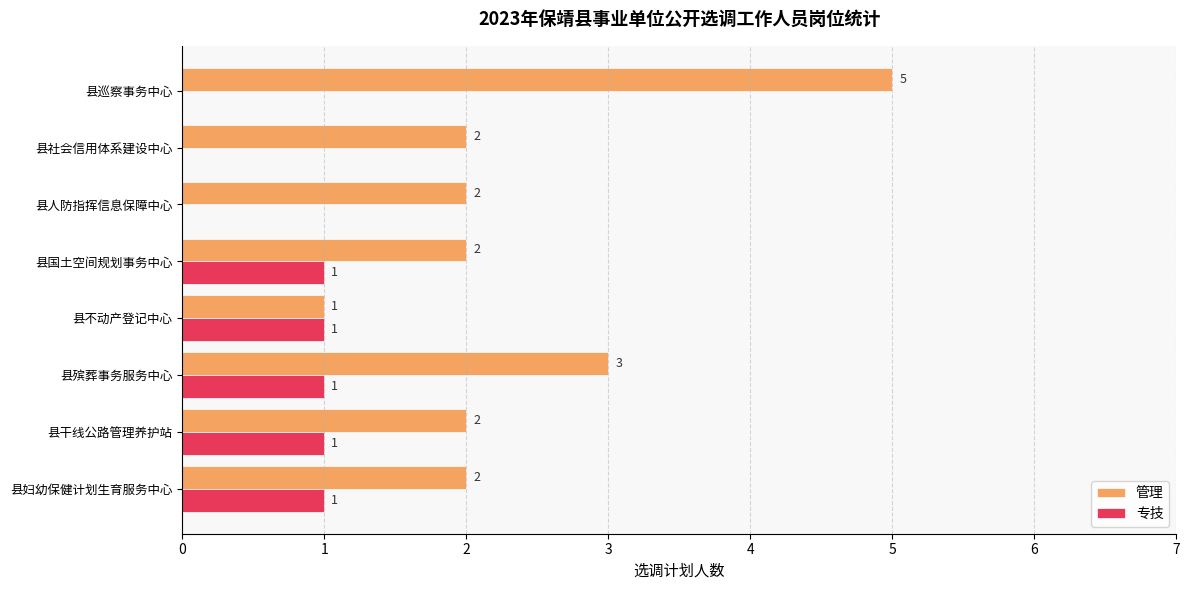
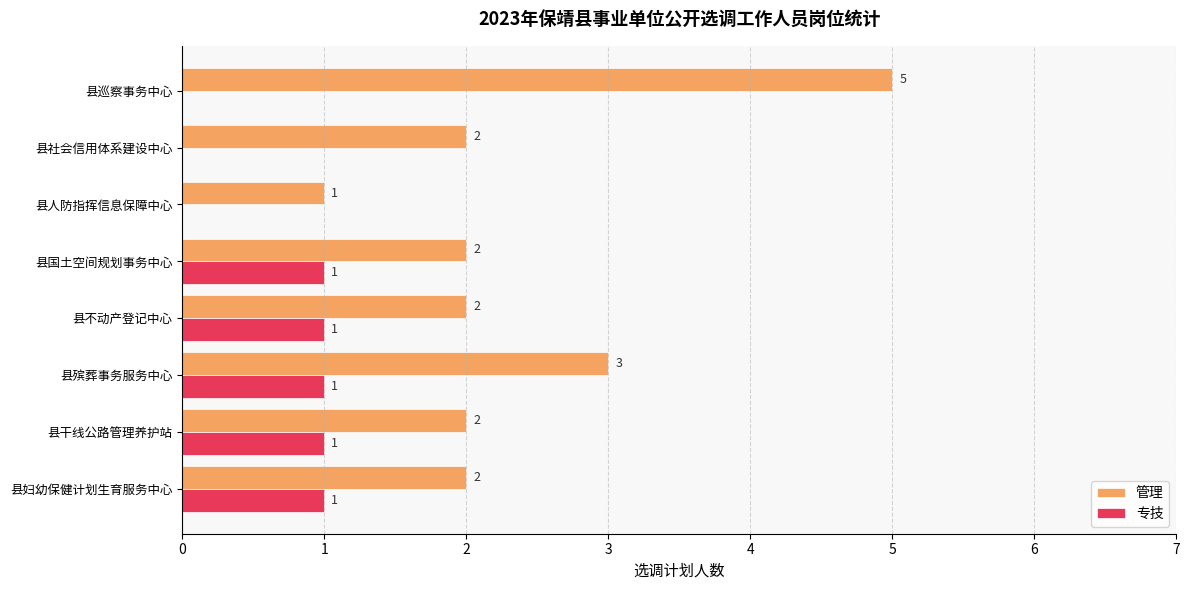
管理, 县人防指挥信息保障中心: 2 -> 1
管理, 县不动产登记中心: 1 -> 2
